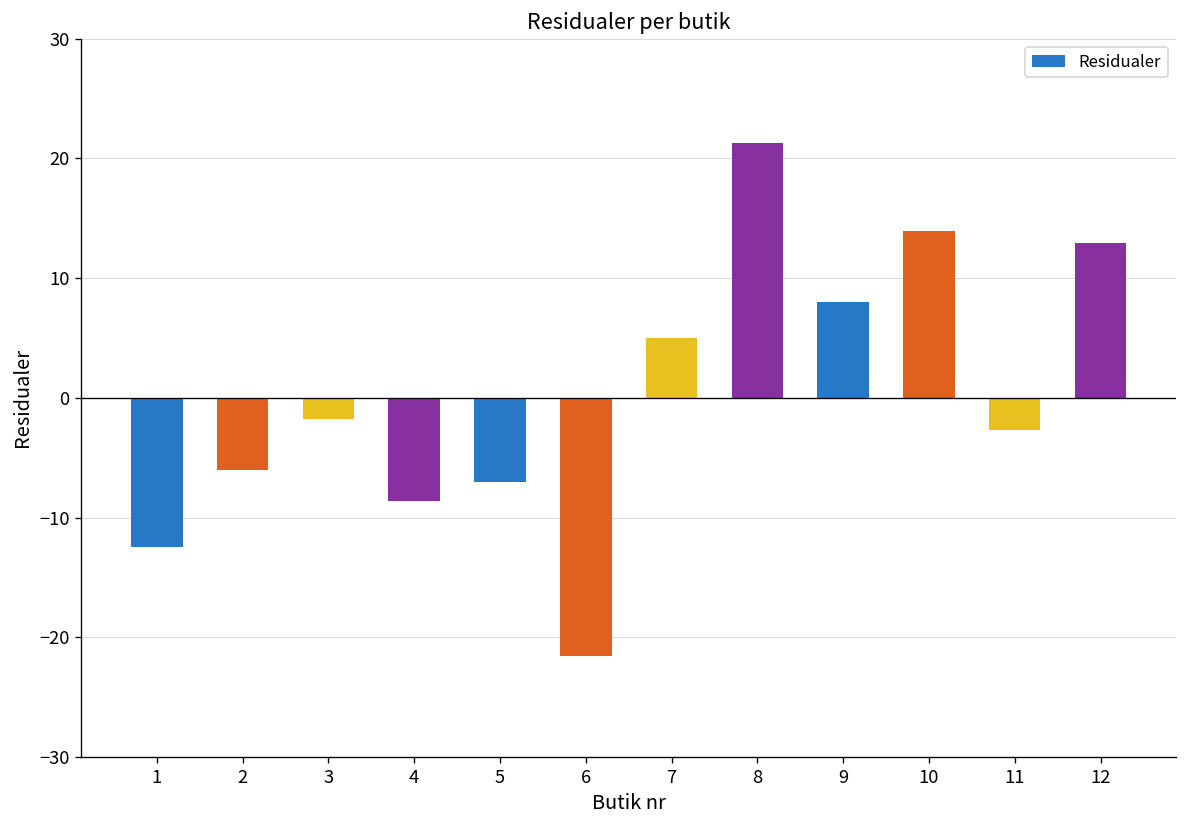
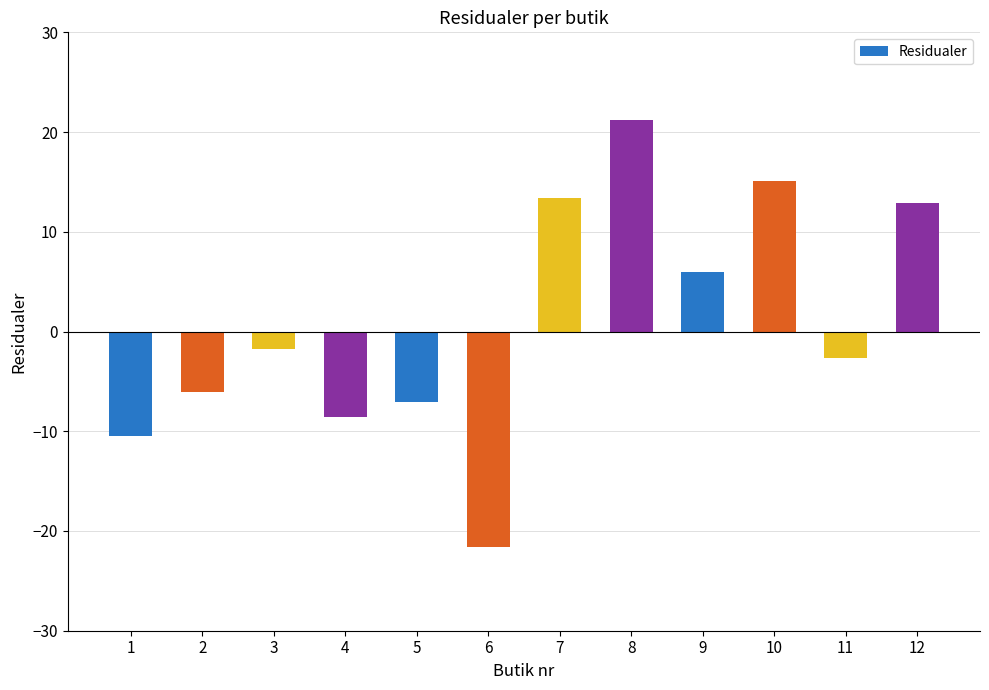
1: -12 -> -10
7: 5 -> 13
9: 8 -> 6
10: 14 -> 15
